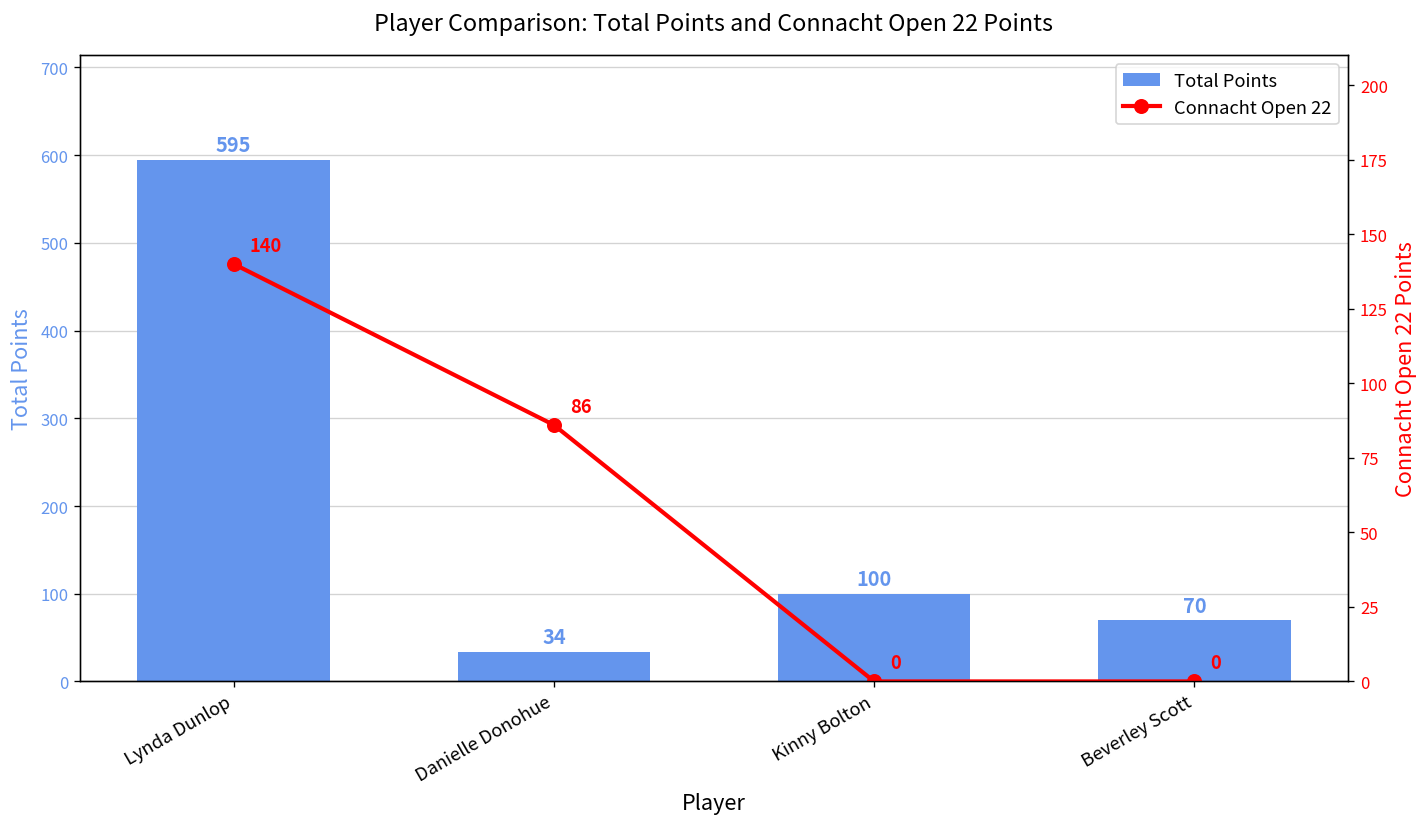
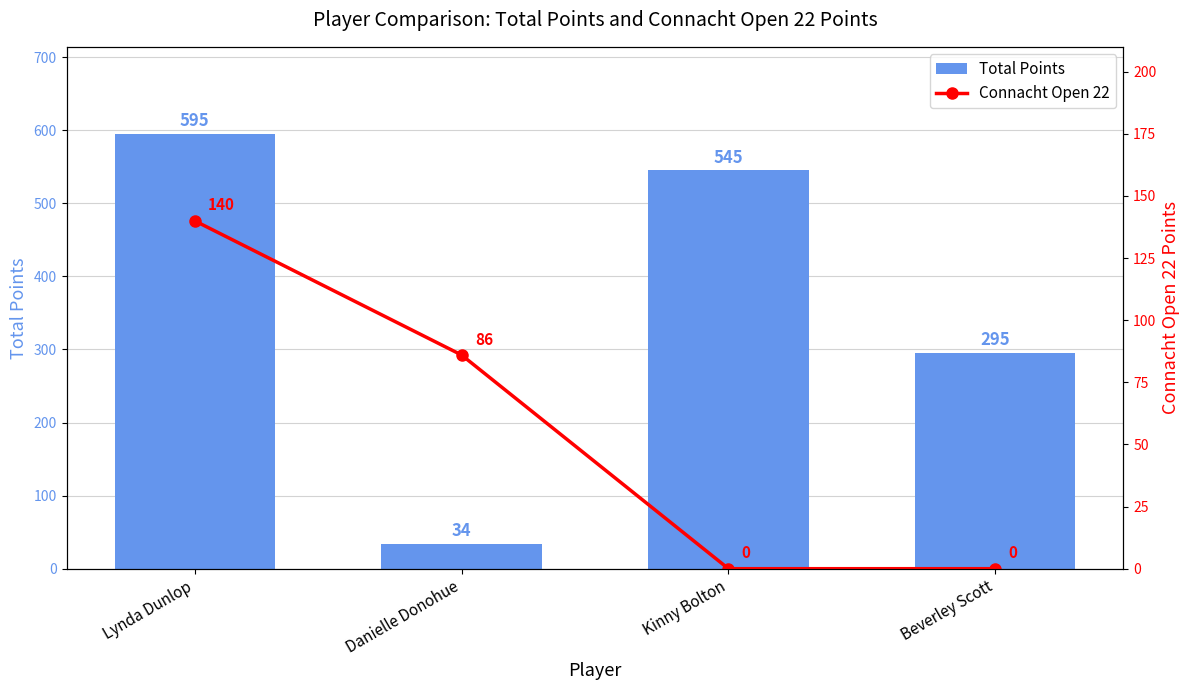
Total Points, Kinny Bolton: 100 -> 545
Total Points, Beverley Scott: 70 -> 295
